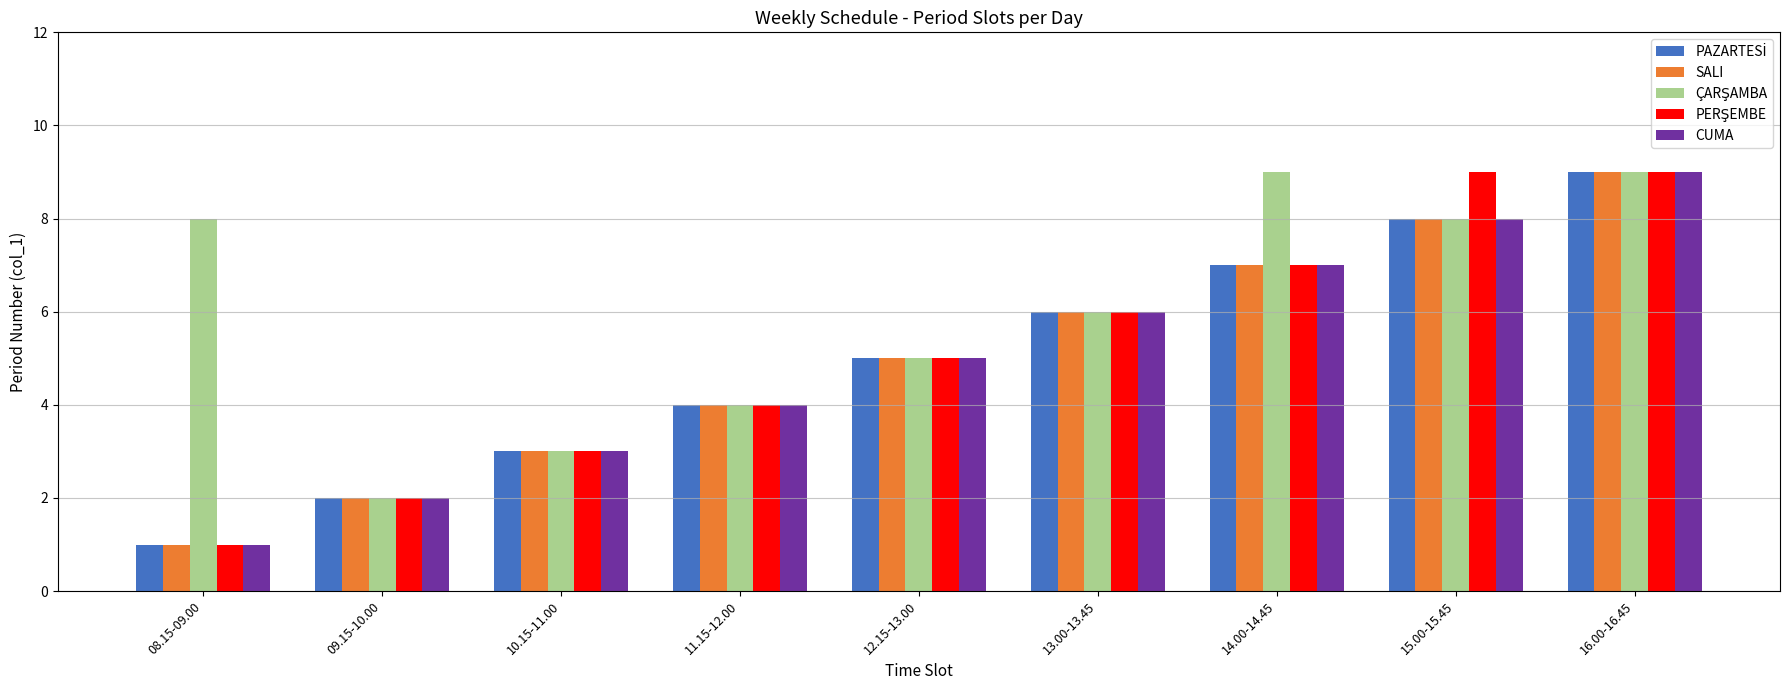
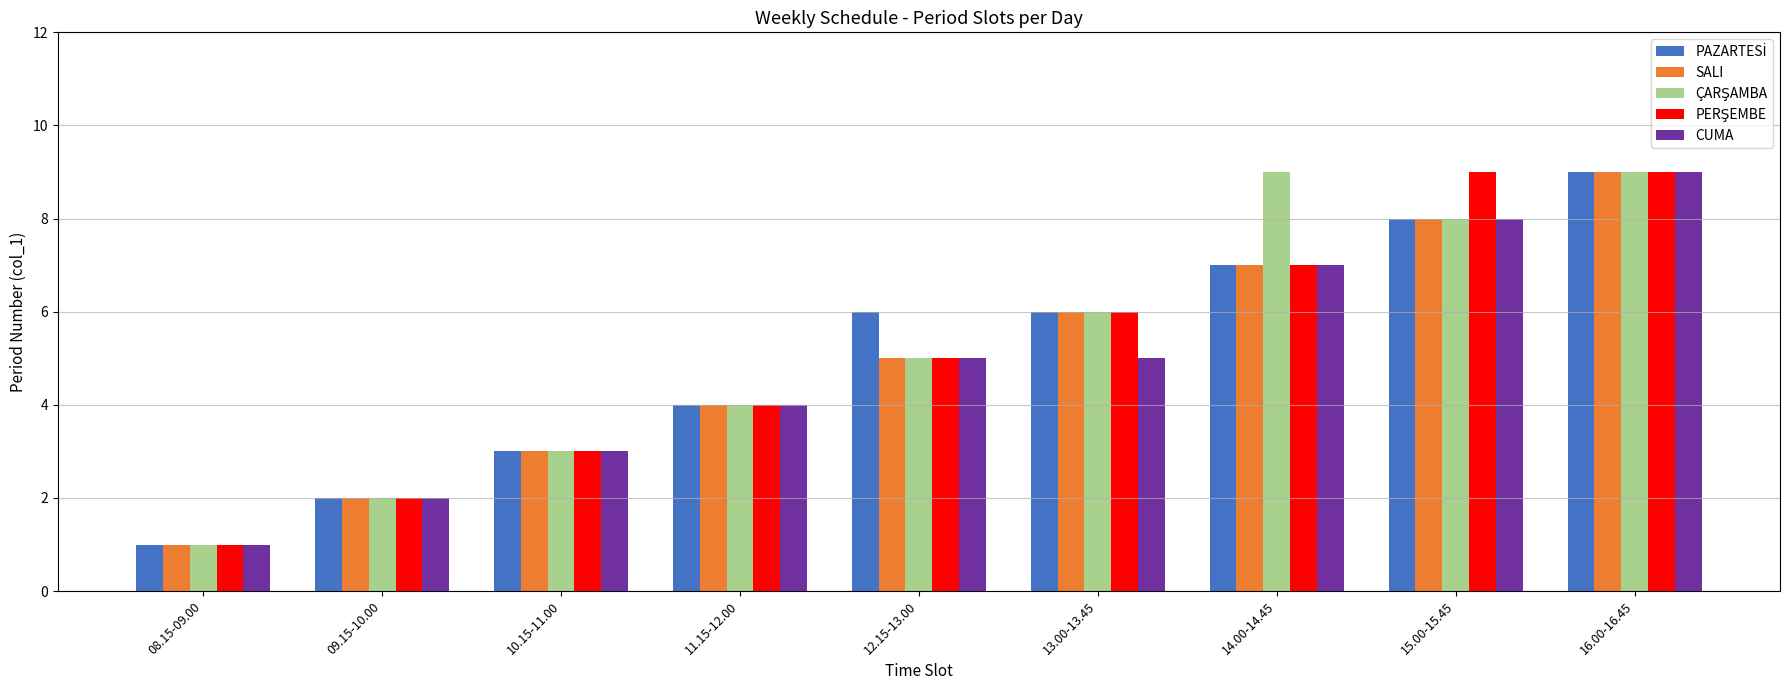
ÇARŞAMBA, 08.15-09.00: 8 -> 1
PAZARTESİ, 12.15-13.00: 5 -> 6
CUMA, 13.00-13.45: 6 -> 5
